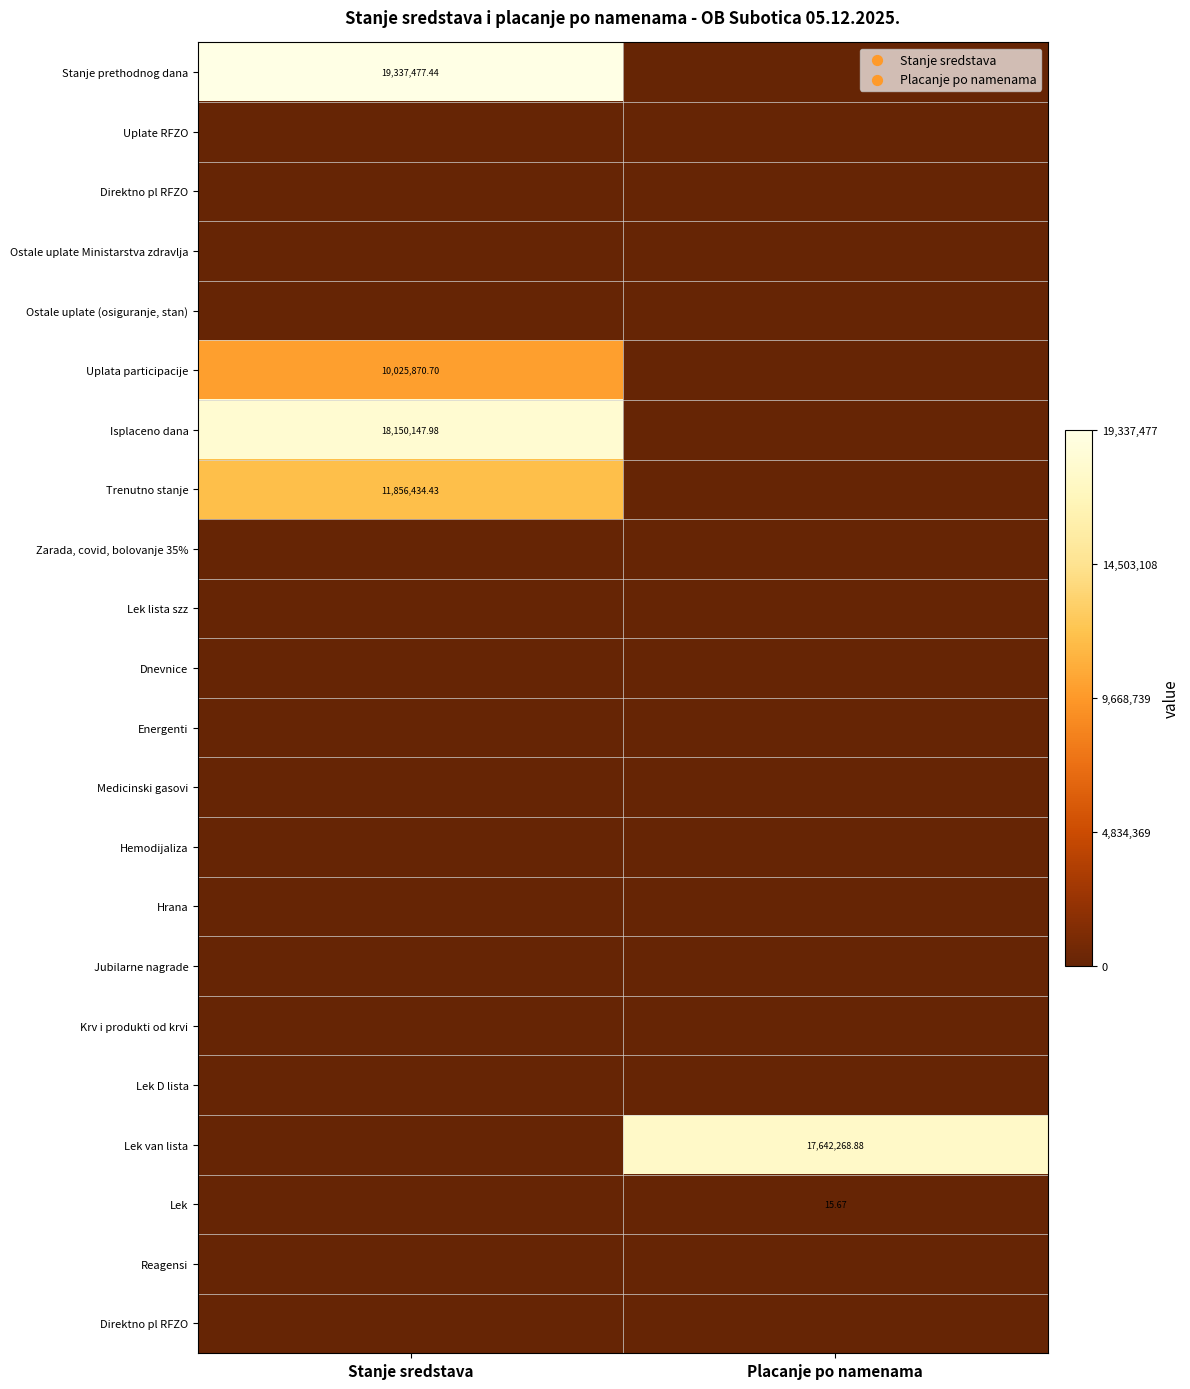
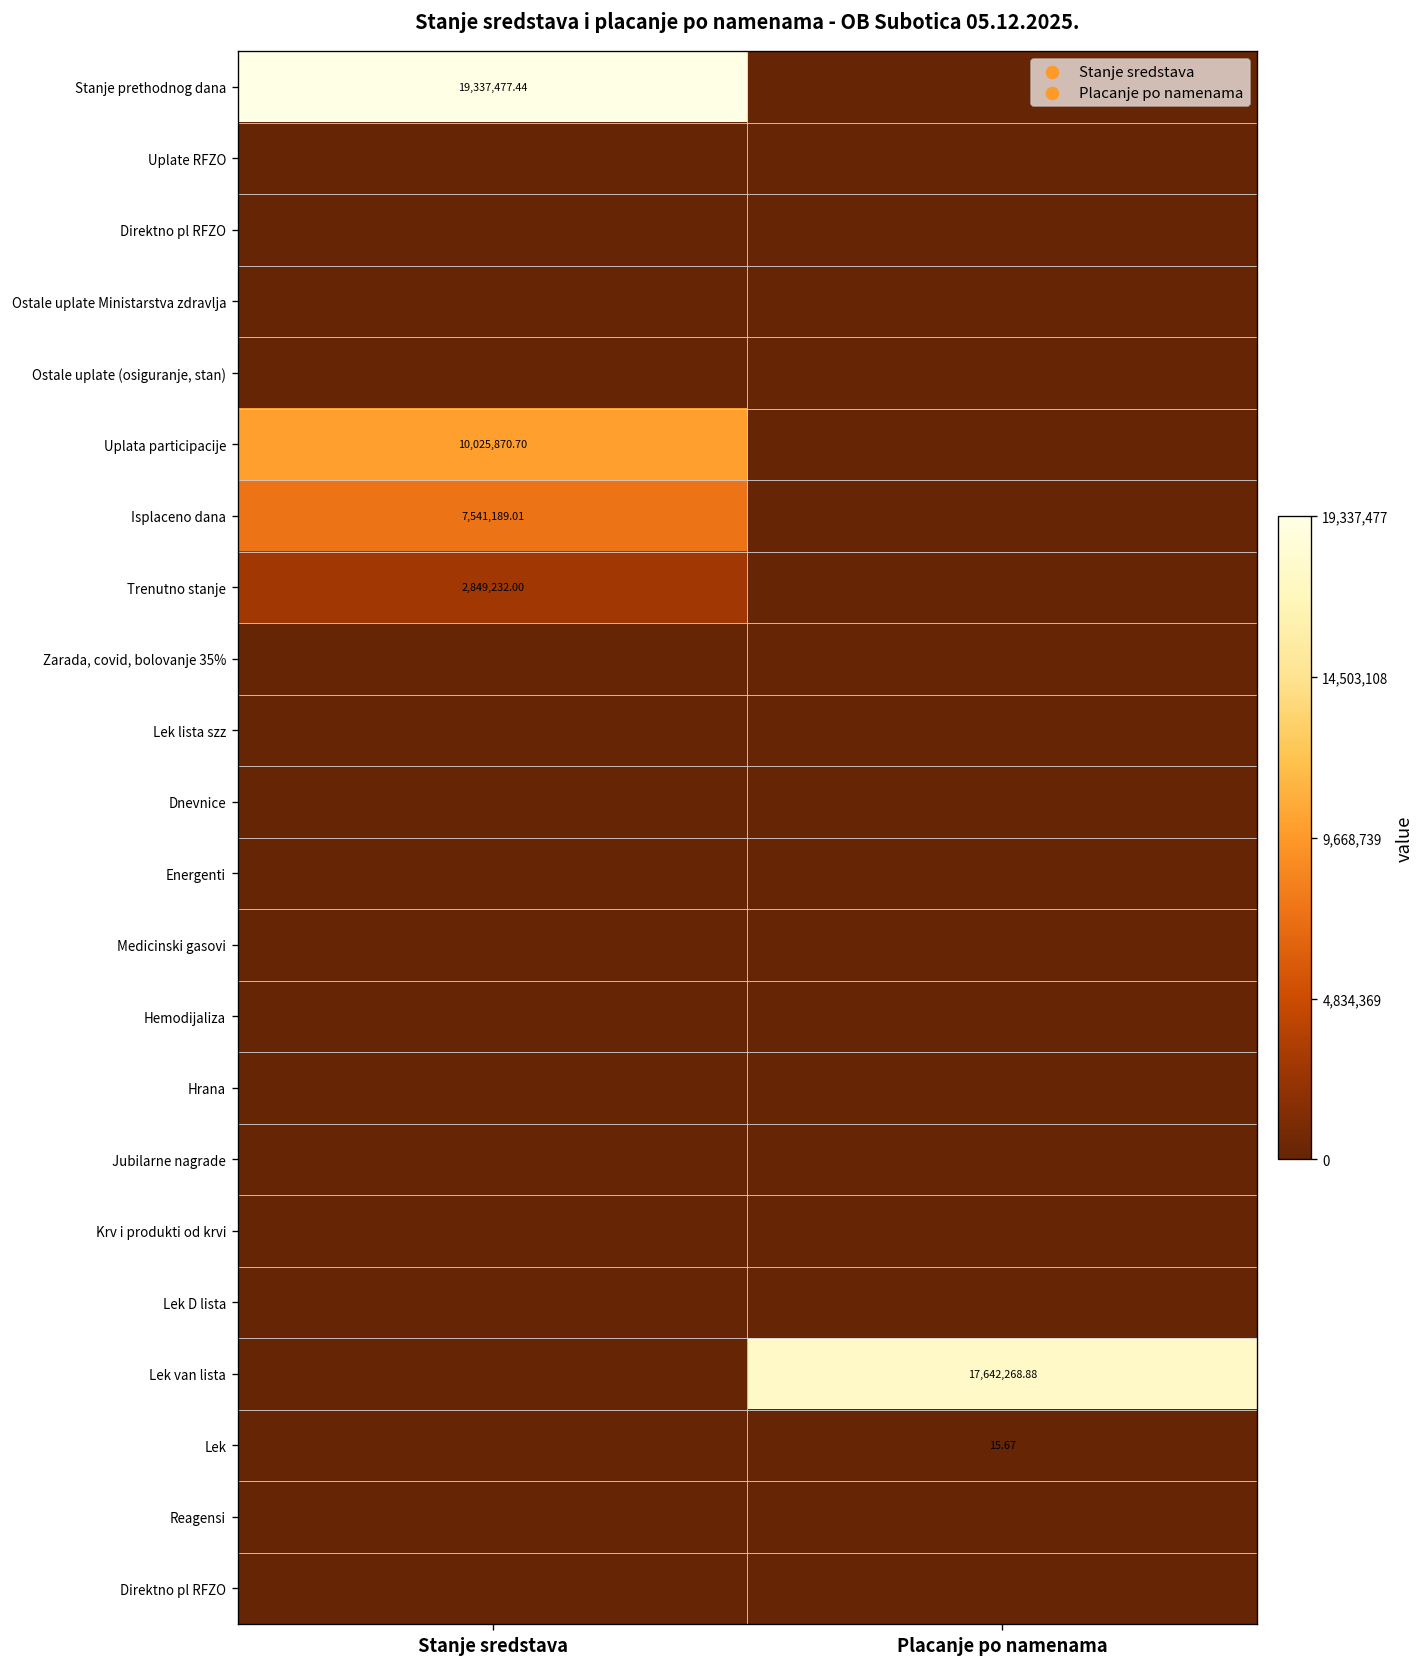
Isplaceno dana, Stanje sredstava: 18,150,147.98 -> 7,541,189.01
Trenutno stanje, Stanje sredstava: 11,856,434.43 -> 2,849,232.00
